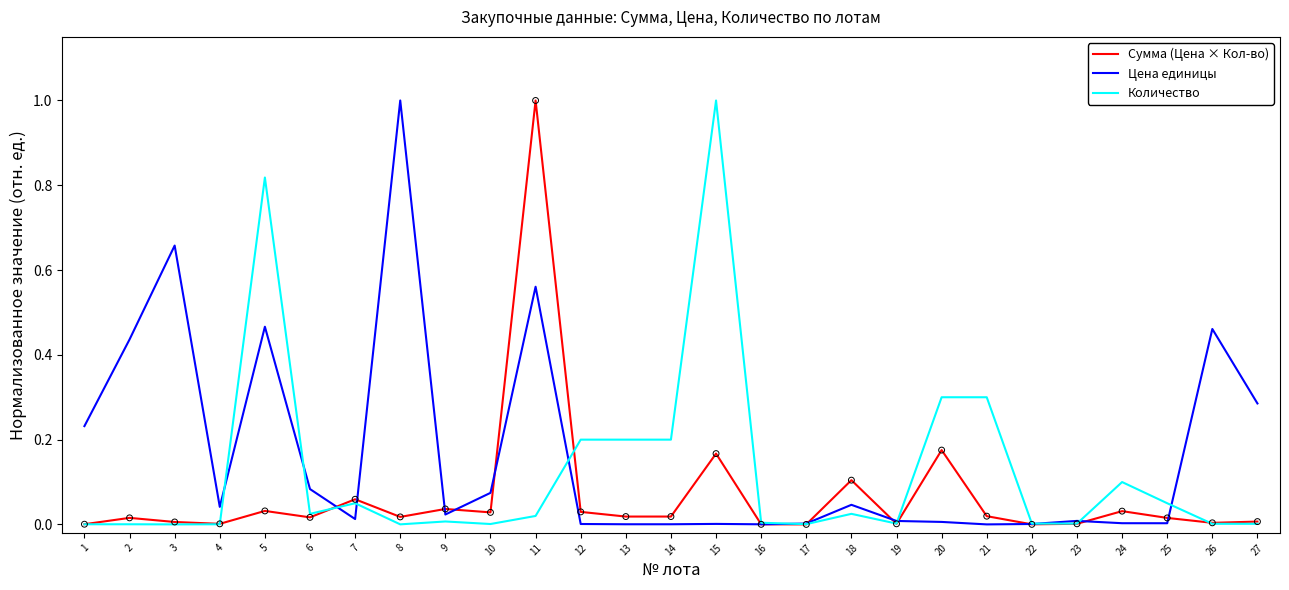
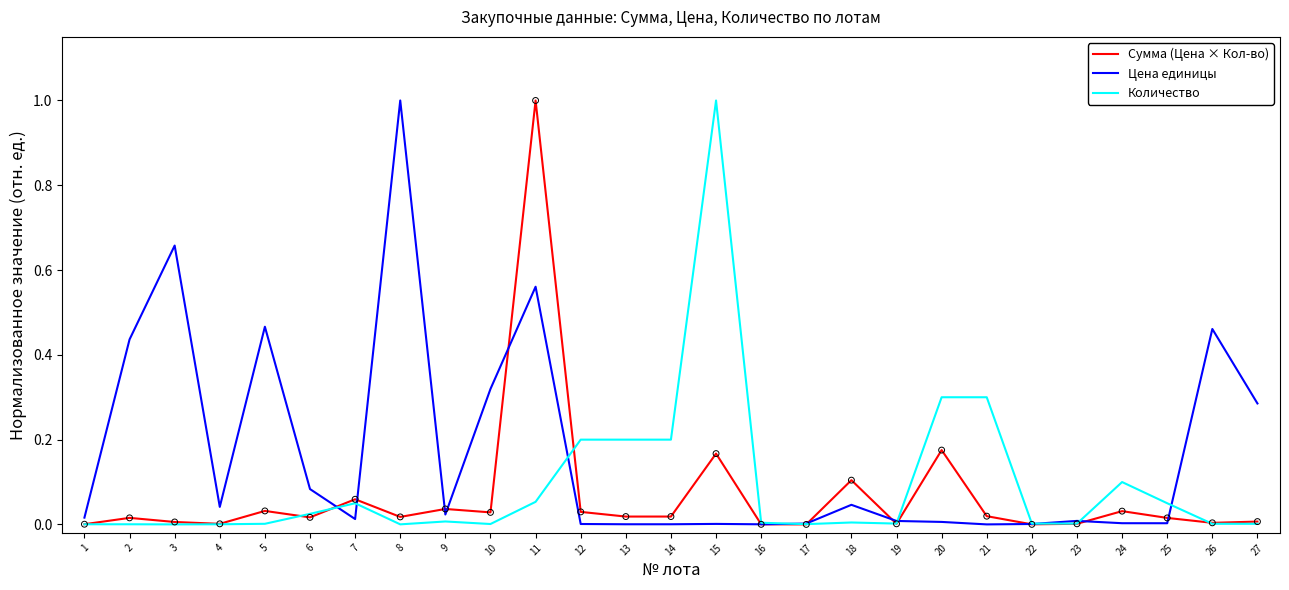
Цена единицы, 1: 0.23 -> 0.02
Количество, 5: 0.82 -> 0.00
Цена единицы, 10: 0.07 -> 0.32
Количество, 11: 0.02 -> 0.05
Количество, 18: 0.02 -> 0.00
